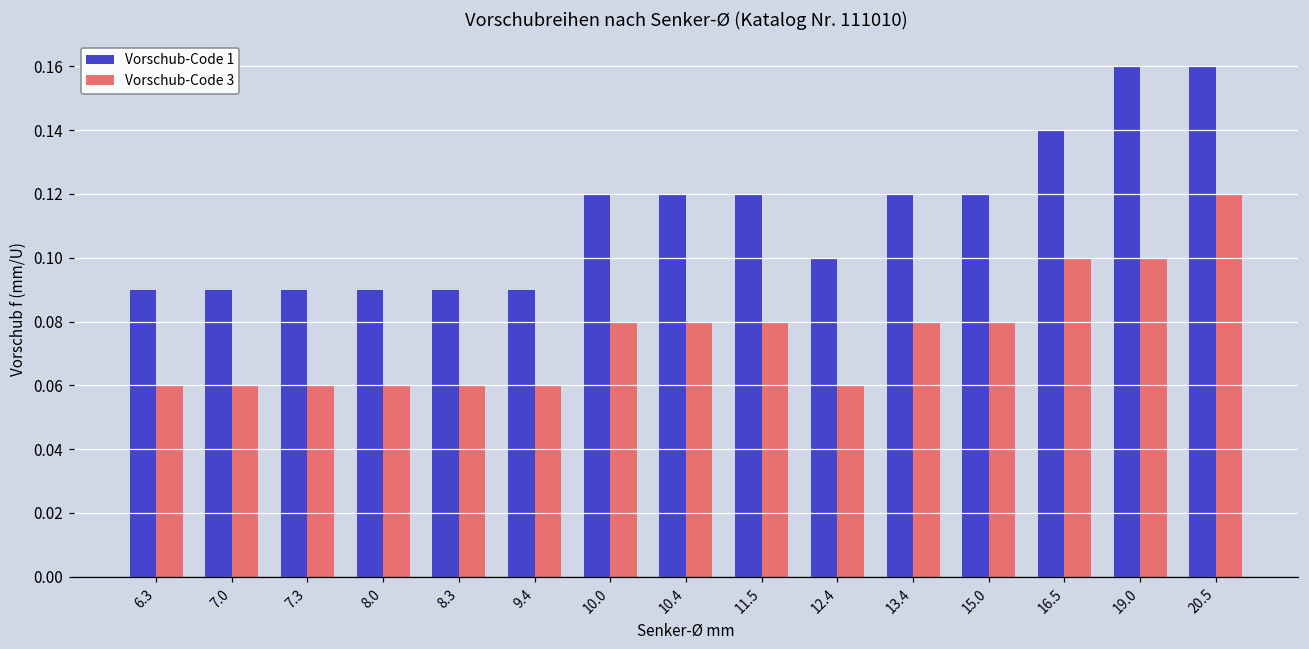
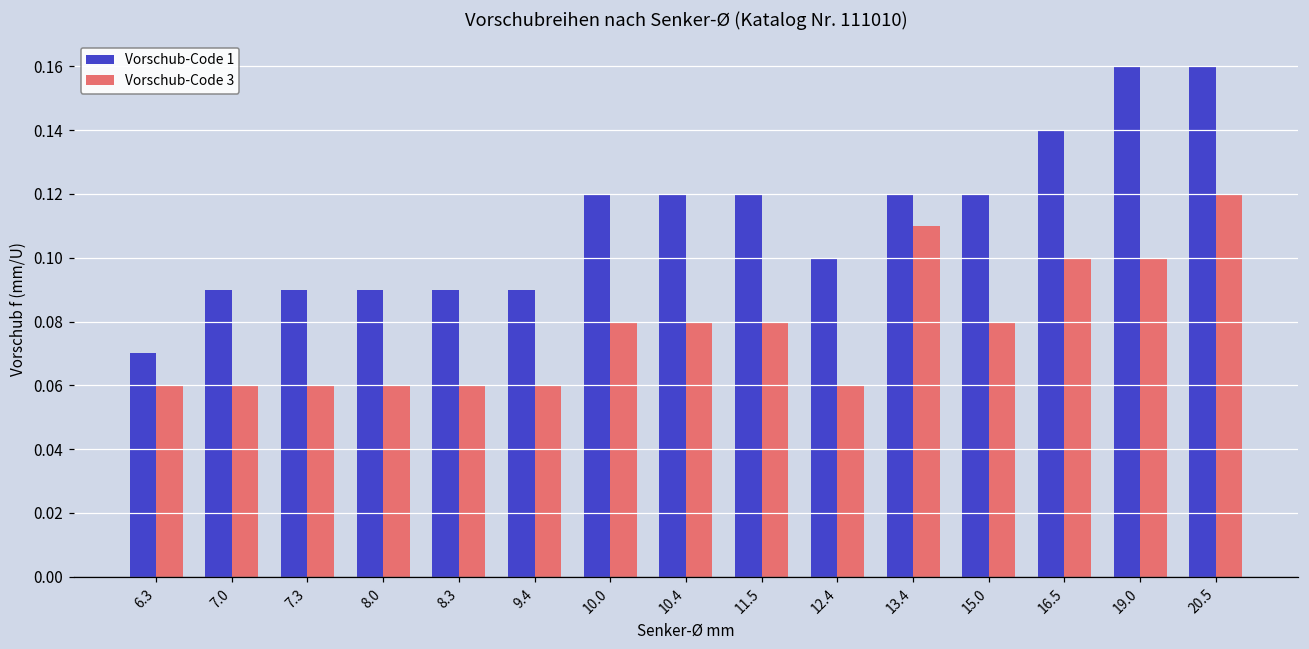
Vorschub-Code 1, 6.3: 0.09 -> 0.07
Vorschub-Code 3, 13.4: 0.08 -> 0.11
